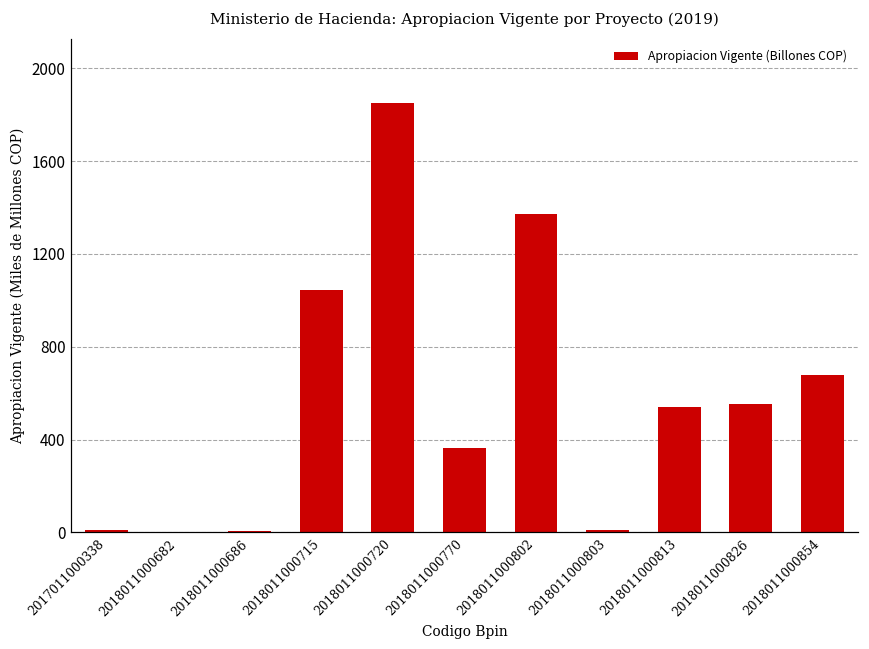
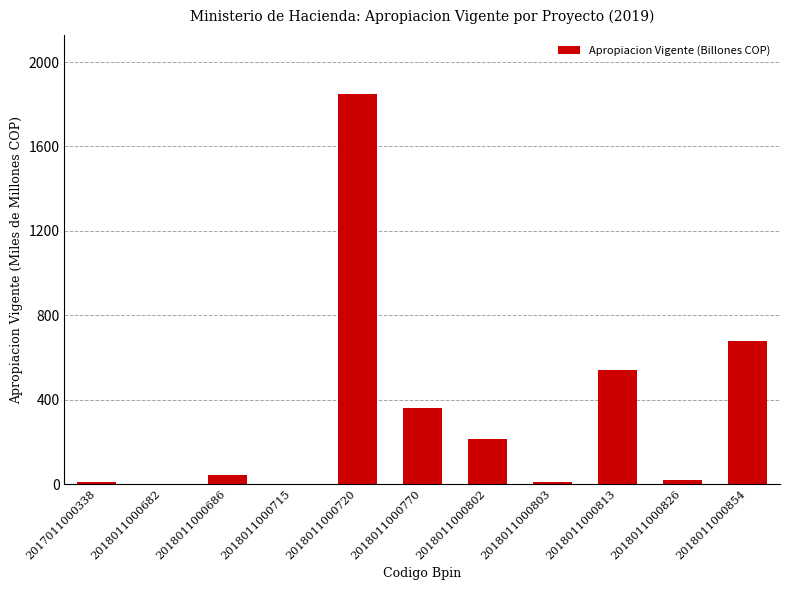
2018011000686: 0 -> 40
2018011000715: 1040 -> 0
2018011000802: 1370 -> 210
2018011000826: 550 -> 20
